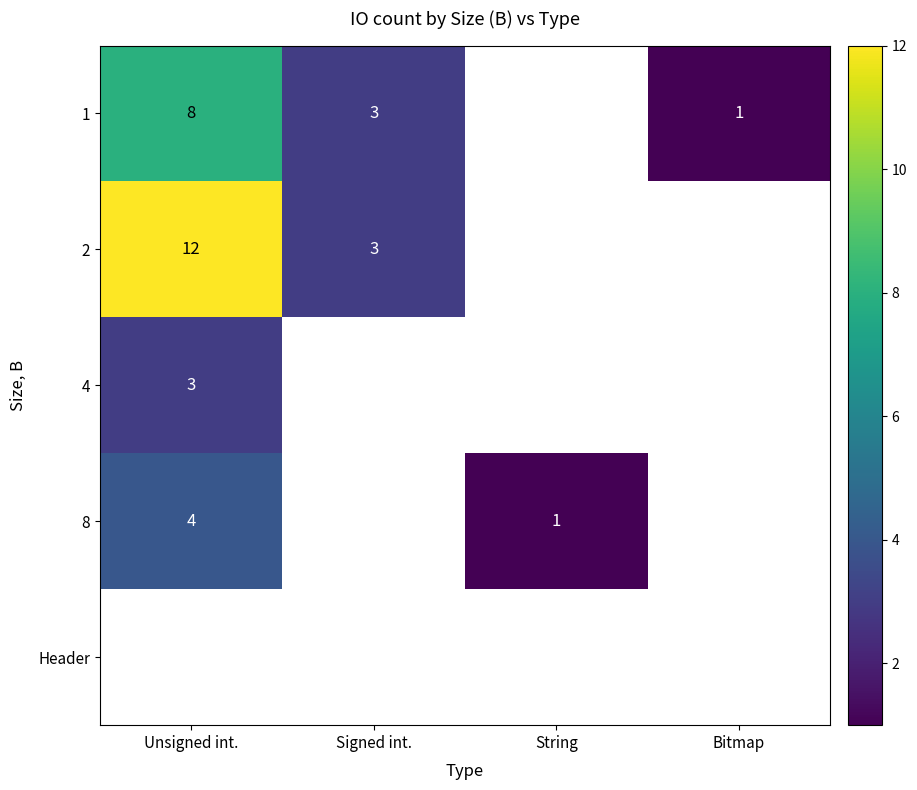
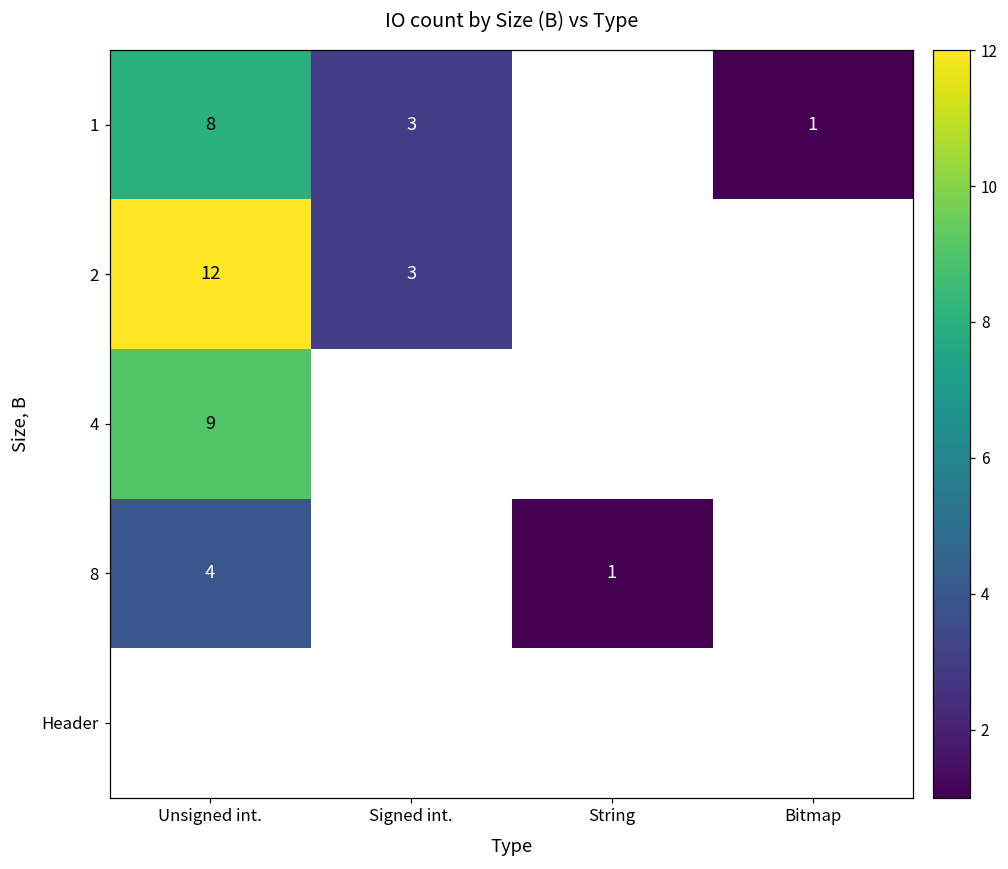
4, Unsigned int.: 3 -> 9
